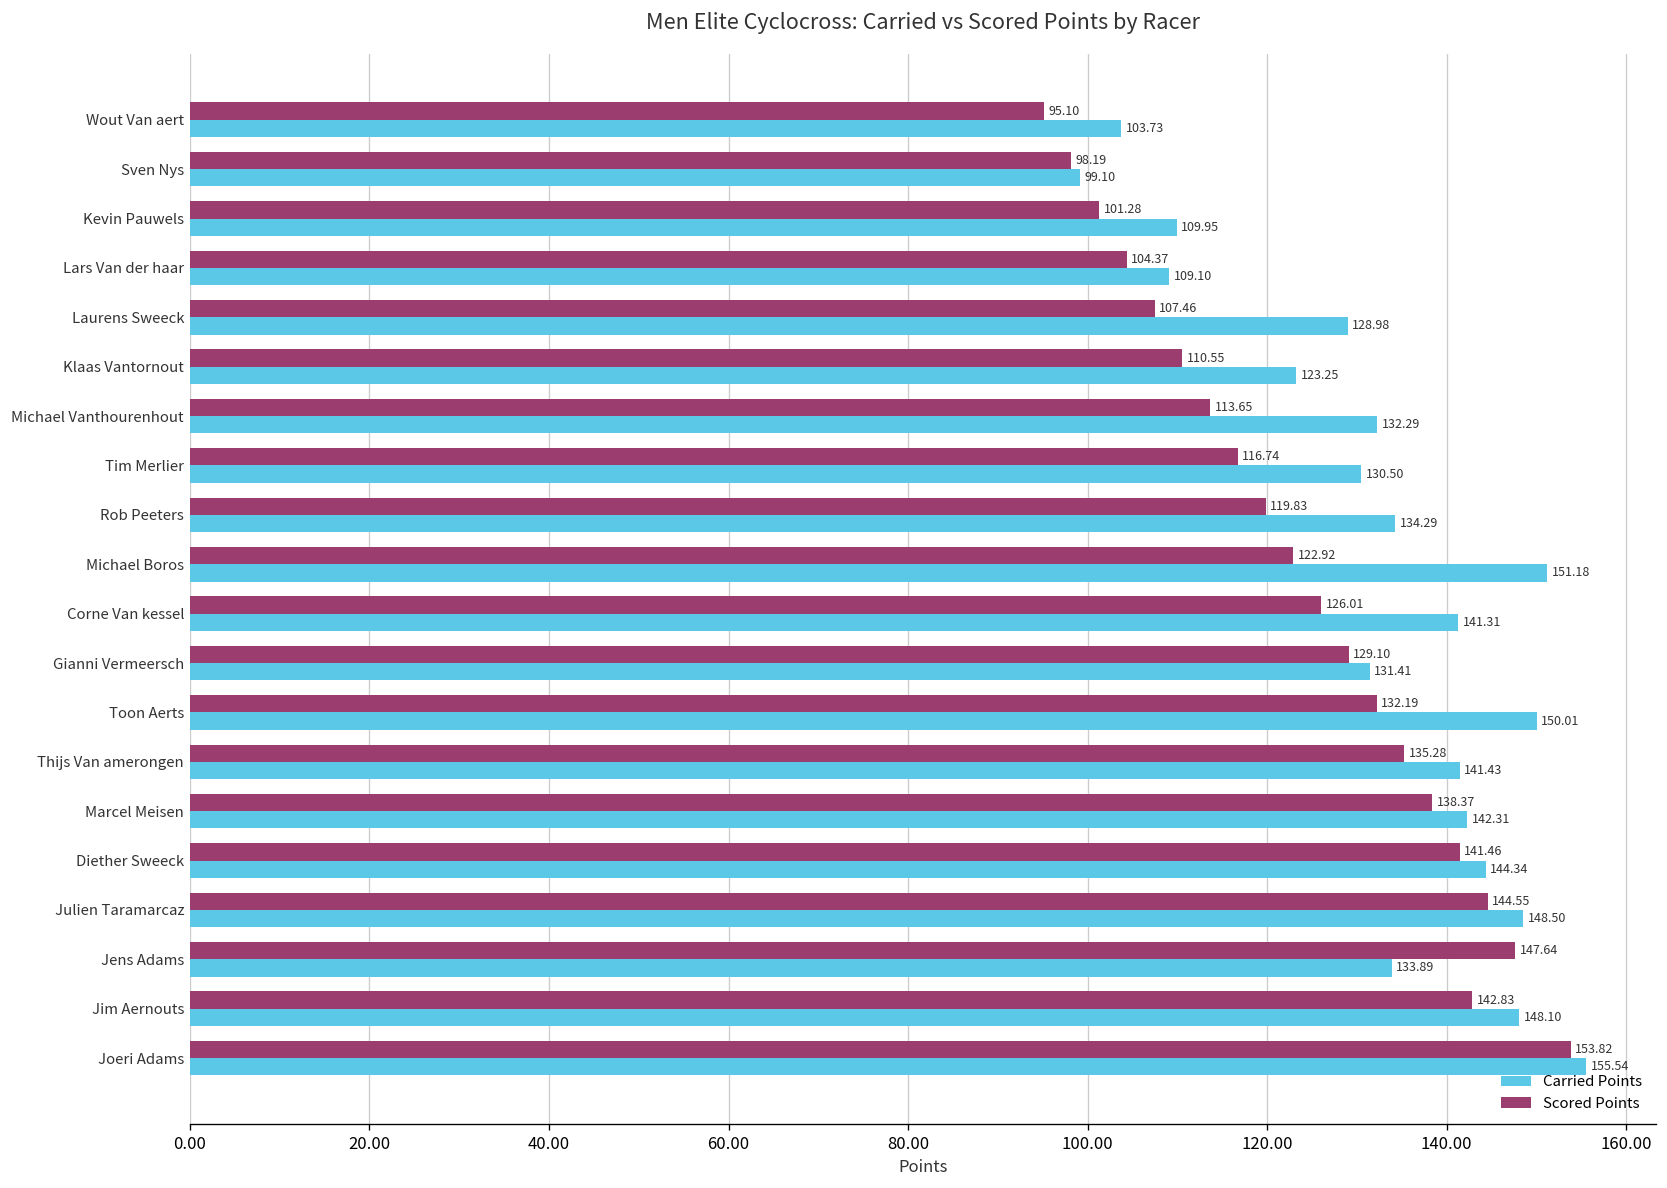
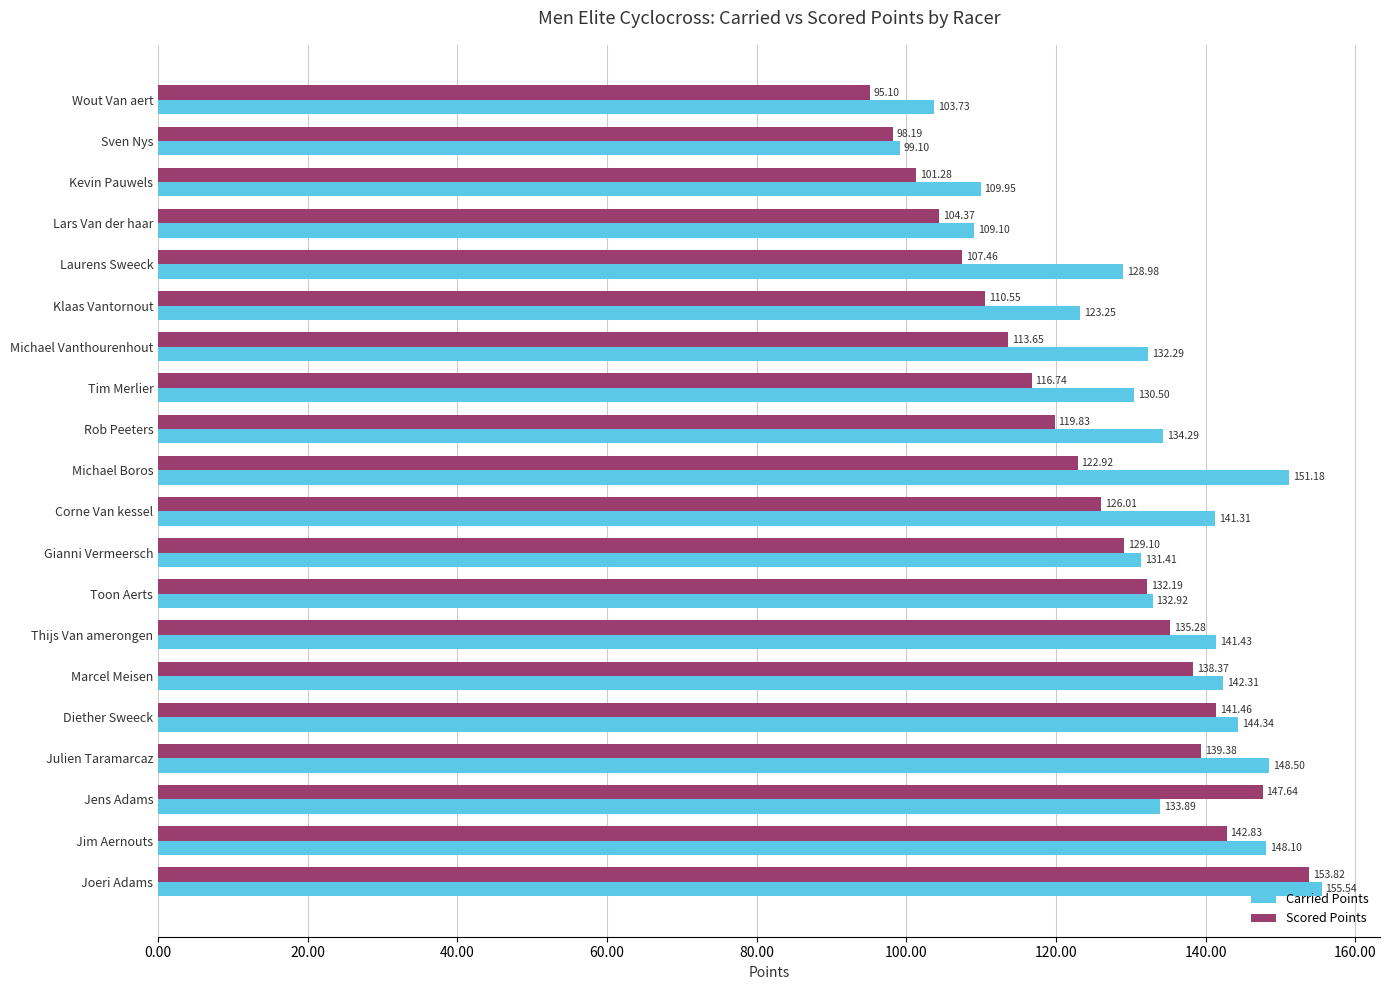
Carried Points, Toon Aerts: 150.01 -> 132.92
Scored Points, Julien Taramarcaz: 144.55 -> 139.38
